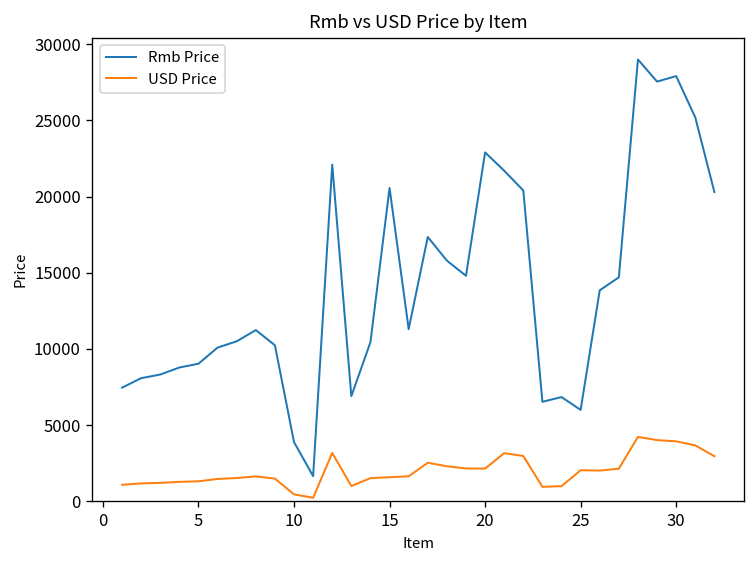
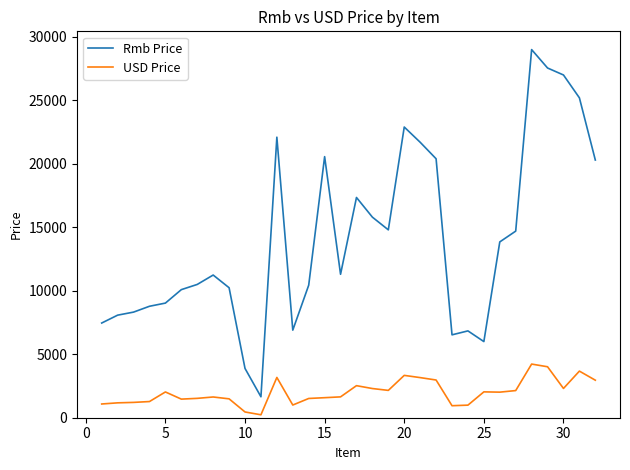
USD Price, 5: 1300 -> 2000
USD Price, 20: 2100 -> 3300
Rmb Price, 30: 27900 -> 27000
USD Price, 30: 3900 -> 2300
